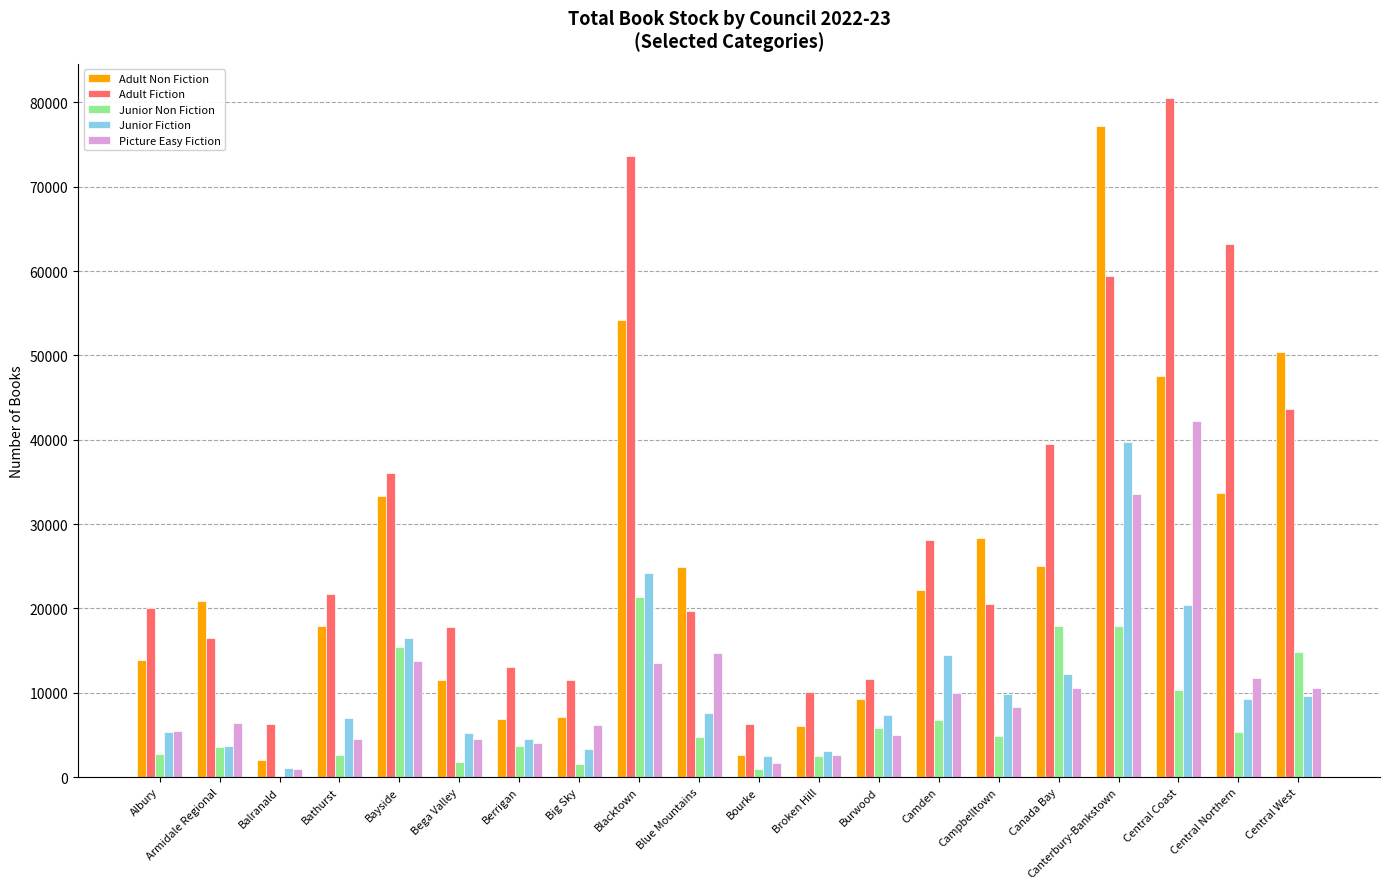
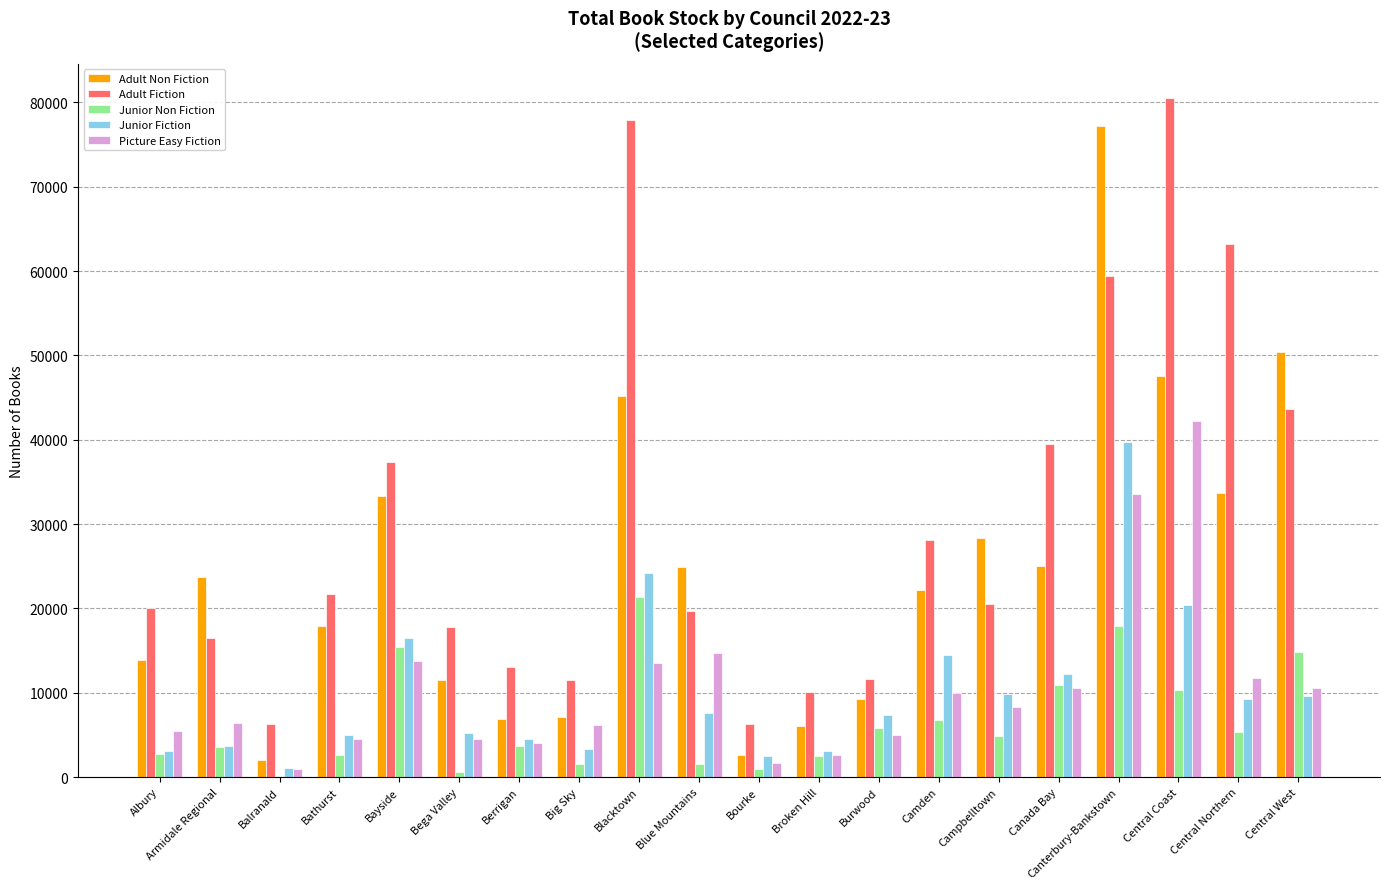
Junior Fiction, Albury: 5000 -> 3000
Adult Non Fiction, Armidale Regional: 21000 -> 24000
Junior Fiction, Bathurst: 7000 -> 5000
Adult Fiction, Bayside: 36000 -> 37000
Junior Non Fiction, Bega Valley: 2000 -> 1000
Adult Non Fiction, Blacktown: 54000 -> 45000
Adult Fiction, Blacktown: 74000 -> 78000
Junior Non Fiction, Blue Mountains: 5000 -> 2000
Junior Non Fiction, Canada Bay: 18000 -> 11000
